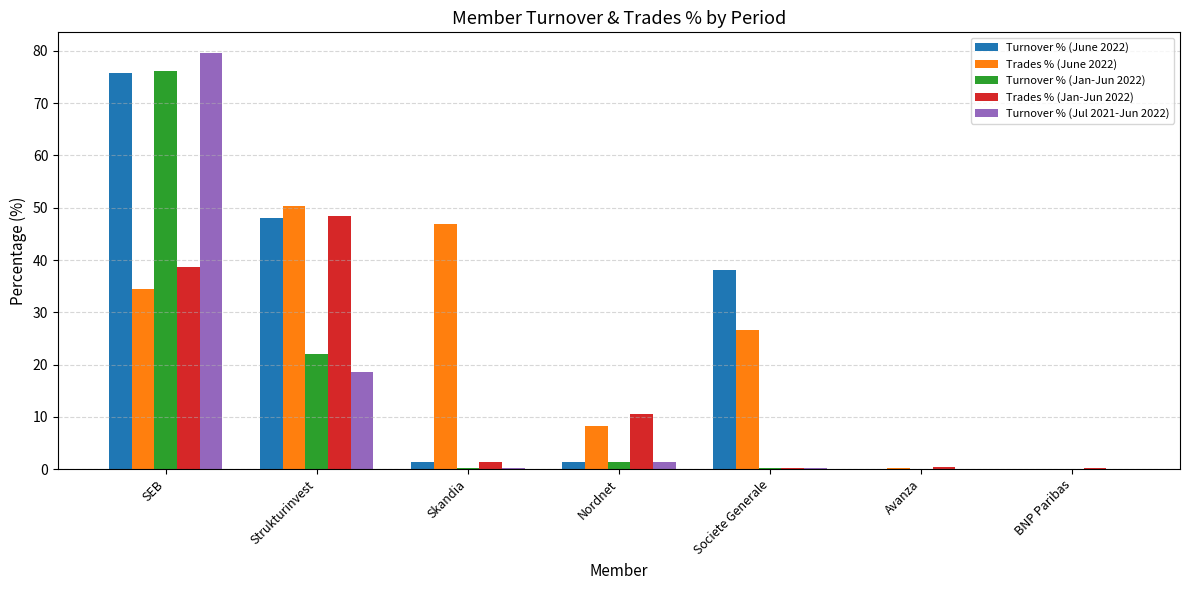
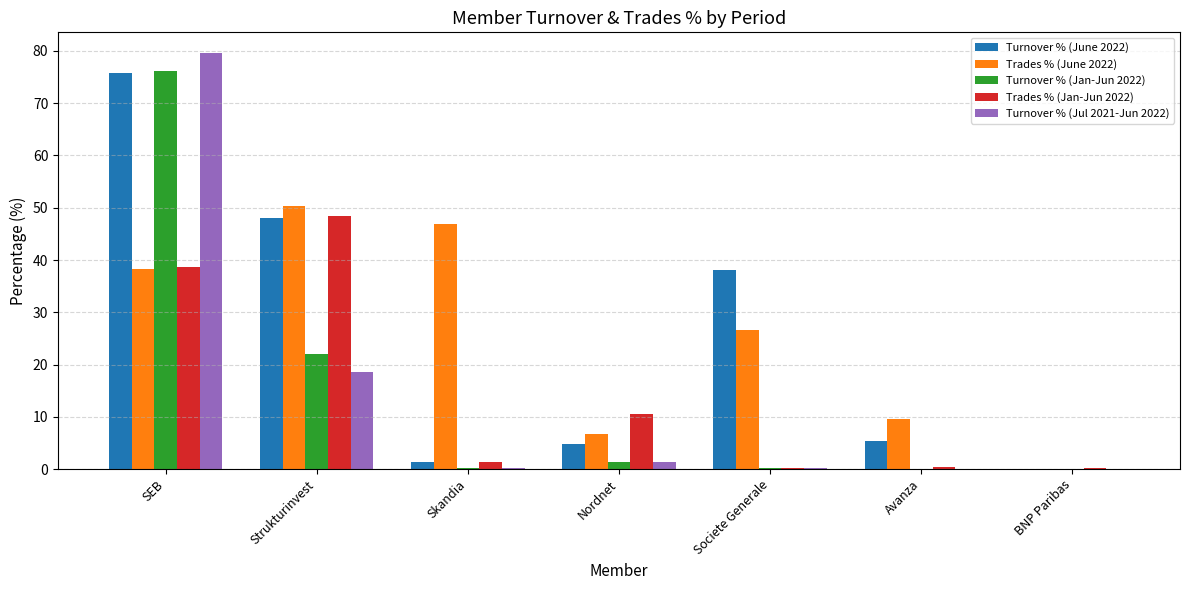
Trades % (June 2022), SEB: 34 -> 38
Turnover % (June 2022), Nordnet: 1 -> 5
Trades % (June 2022), Nordnet: 8 -> 7
Turnover % (June 2022), Avanza: 0 -> 5
Trades % (June 2022), Avanza: 0 -> 10
